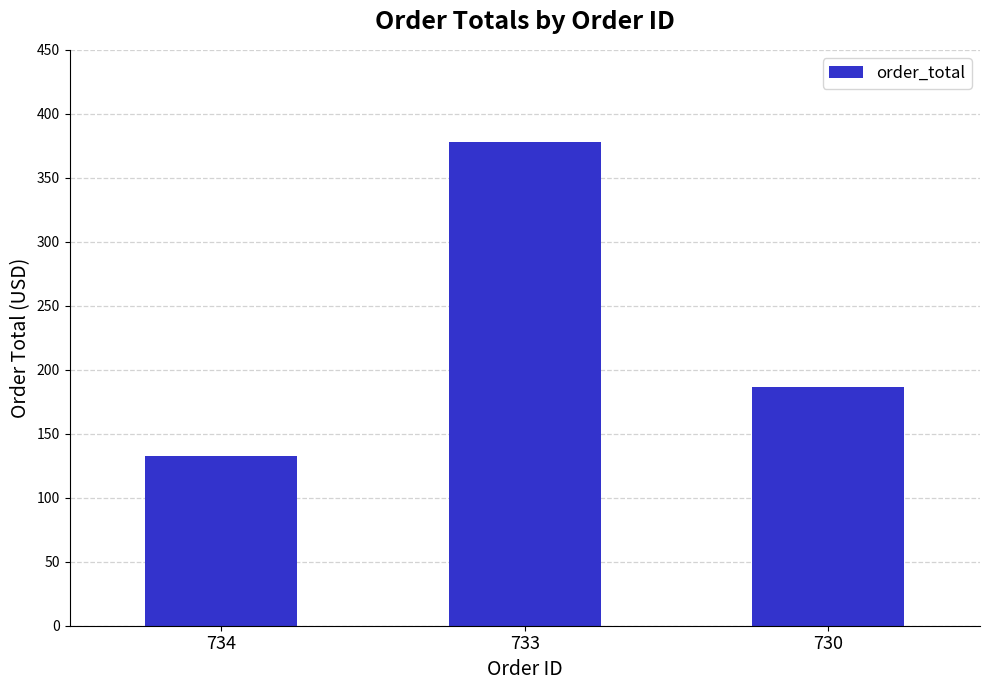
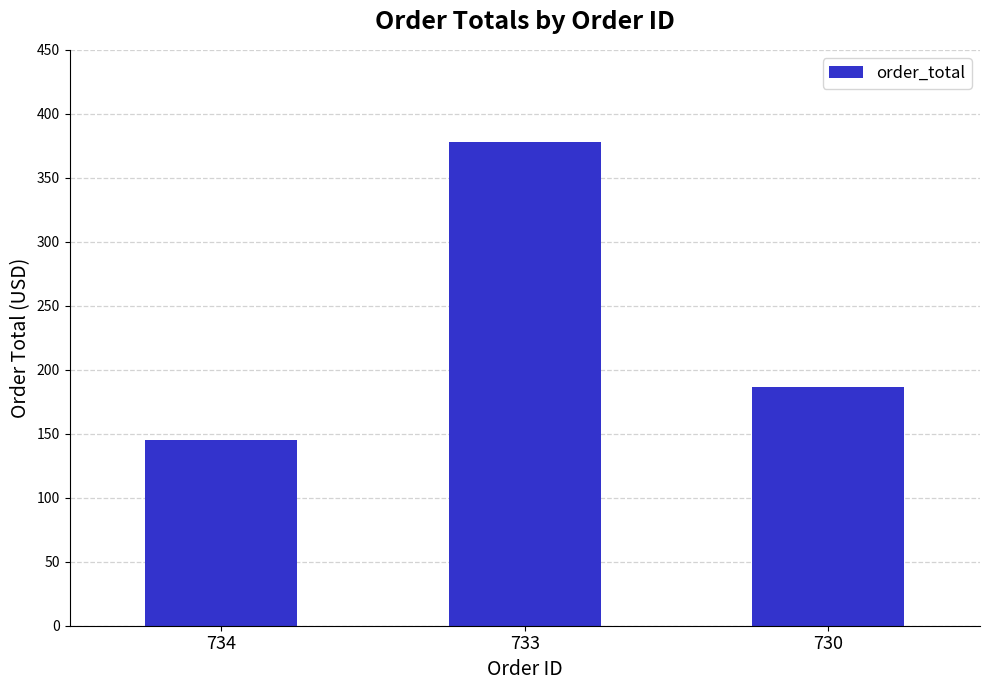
734: 133 -> 145
